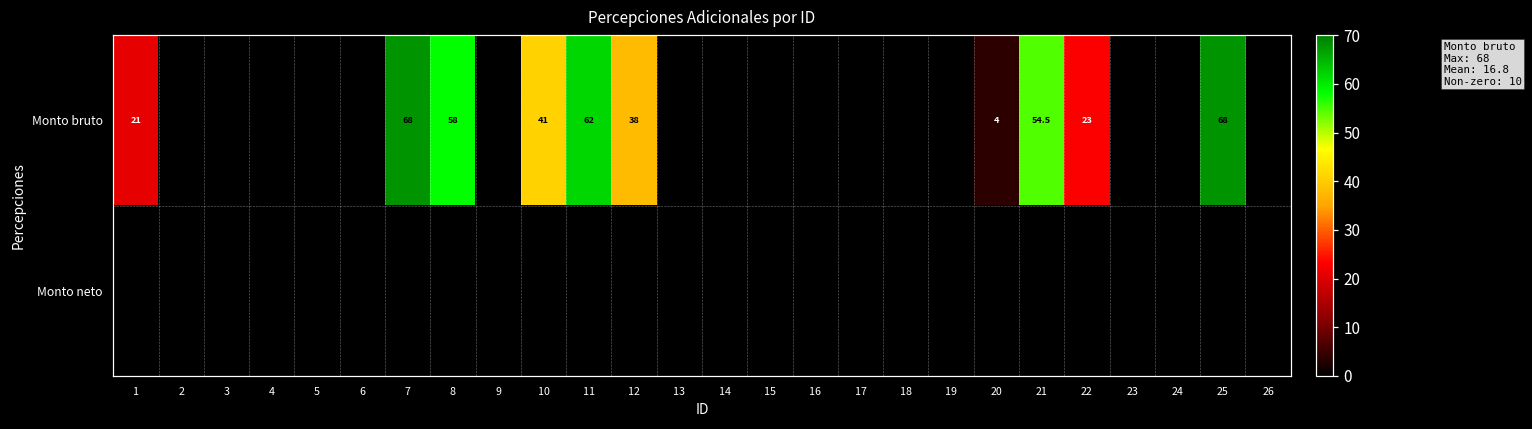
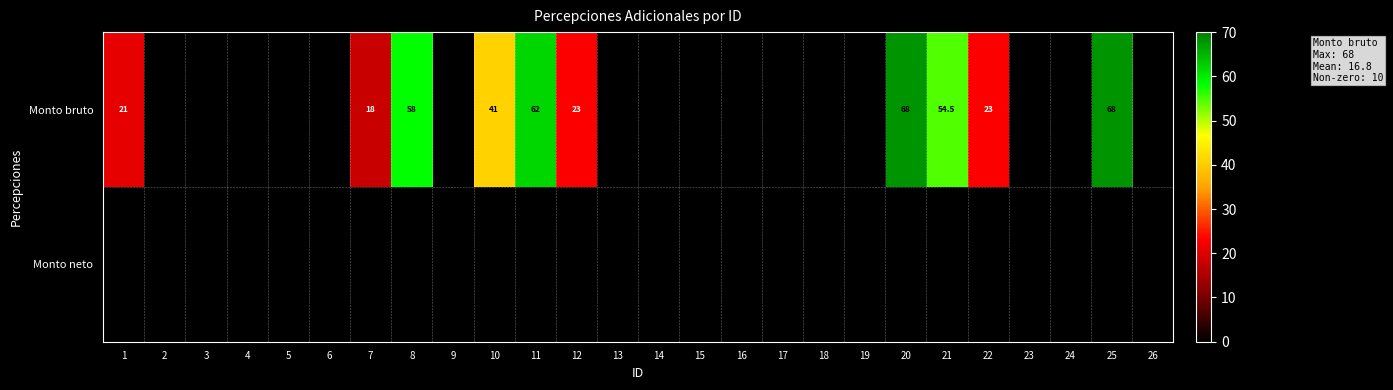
Monto bruto, 7: 68 -> 18
Monto bruto, 12: 38 -> 23
Monto bruto, 20: 4 -> 68
